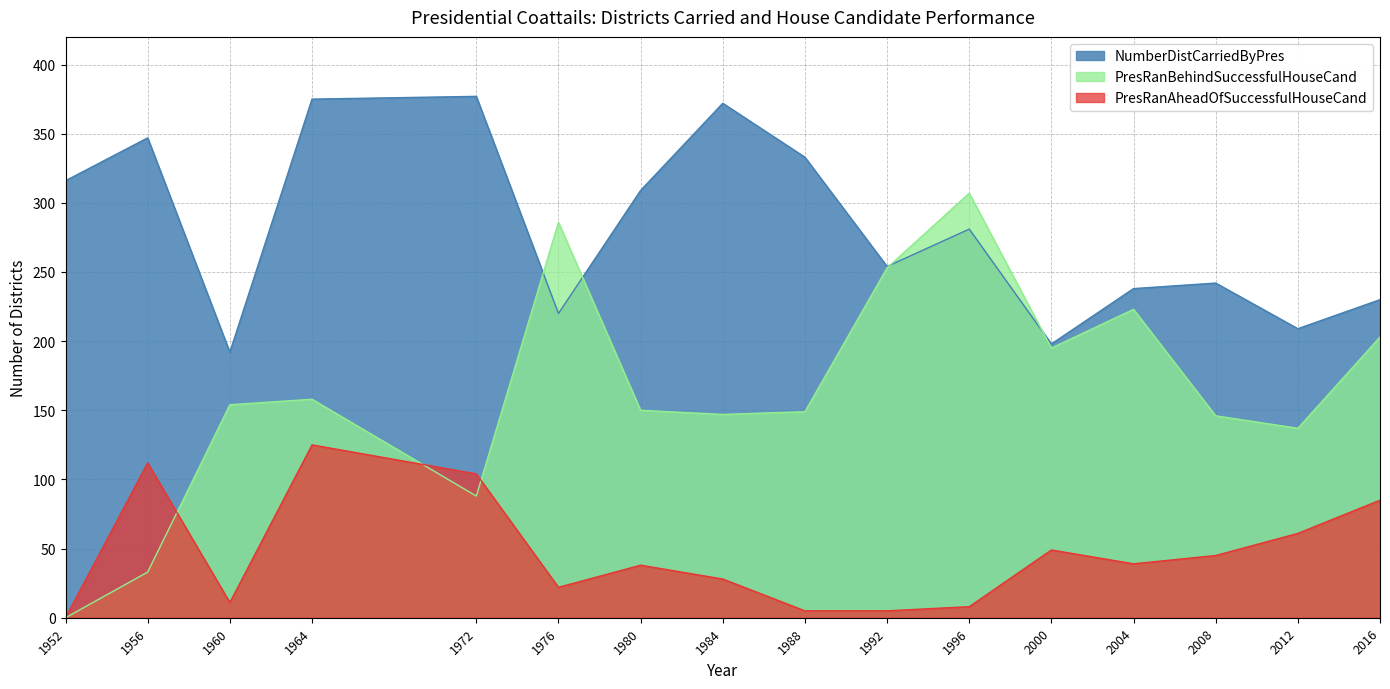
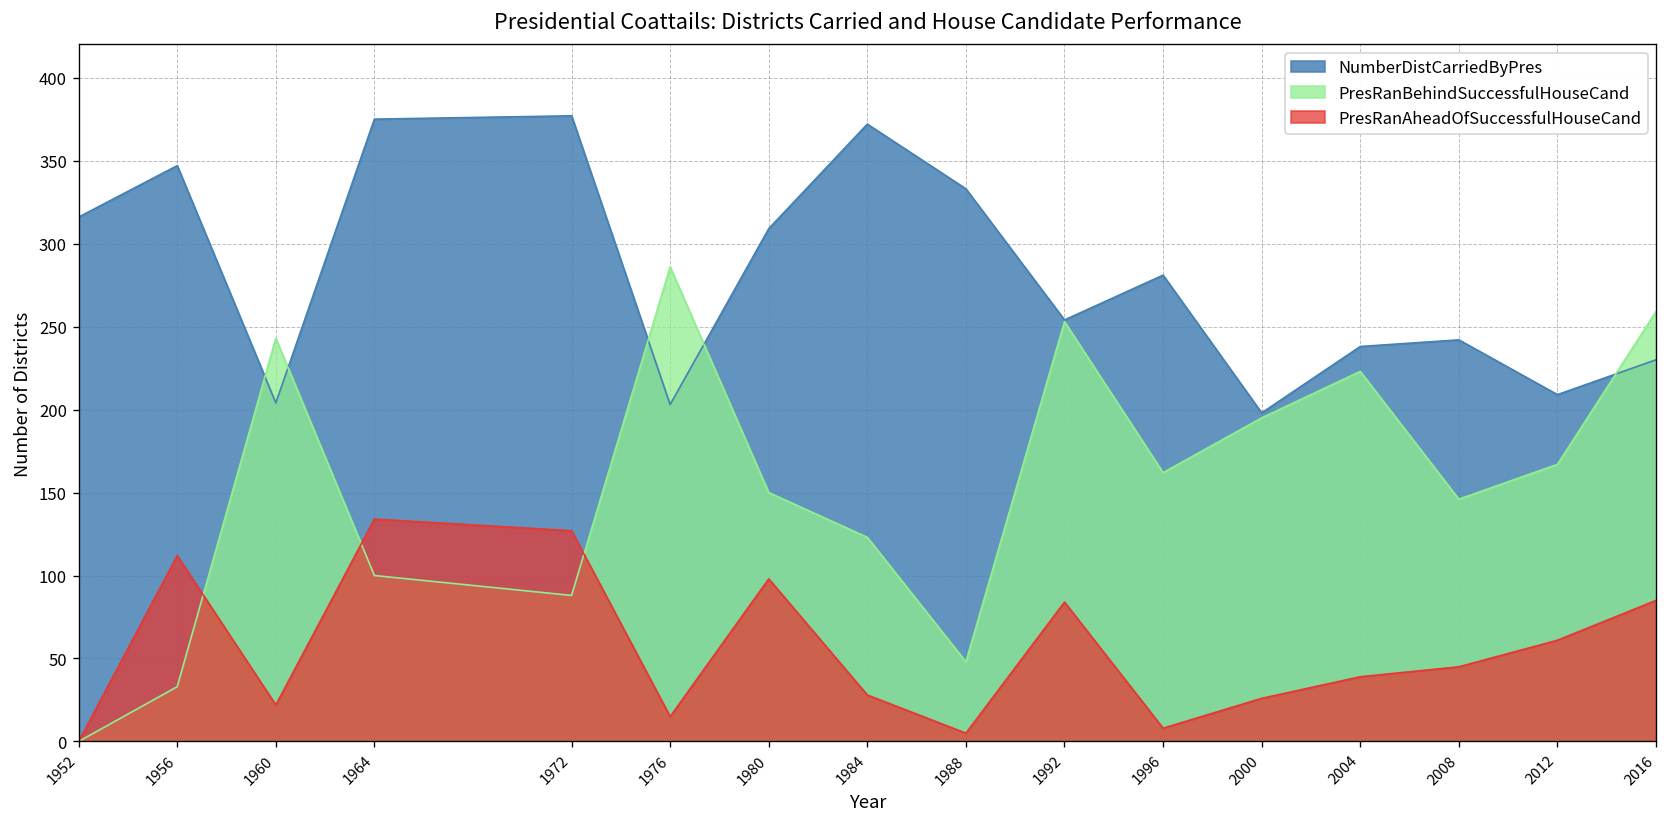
NumberDistCarriedByPres, 1960: 192 -> 204
PresRanBehindSuccessfulHouseCand, 1960: 154 -> 243
PresRanAheadOfSuccessfulHouseCand, 1960: 11 -> 22
PresRanBehindSuccessfulHouseCand, 1964: 158 -> 100
PresRanAheadOfSuccessfulHouseCand, 1964: 125 -> 134
PresRanAheadOfSuccessfulHouseCand, 1972: 104 -> 127
NumberDistCarriedByPres, 1976: 220 -> 203
PresRanAheadOfSuccessfulHouseCand, 1976: 22 -> 15
PresRanAheadOfSuccessfulHouseCand, 1980: 38 -> 98
PresRanBehindSuccessfulHouseCand, 1984: 147 -> 123
PresRanBehindSuccessfulHouseCand, 1988: 149 -> 48
PresRanAheadOfSuccessfulHouseCand, 1992: 5 -> 84
PresRanBehindSuccessfulHouseCand, 1996: 307 -> 162
PresRanAheadOfSuccessfulHouseCand, 2000: 49 -> 26
PresRanBehindSuccessfulHouseCand, 2012: 137 -> 167
PresRanBehindSuccessfulHouseCand, 2016: 203 -> 259
